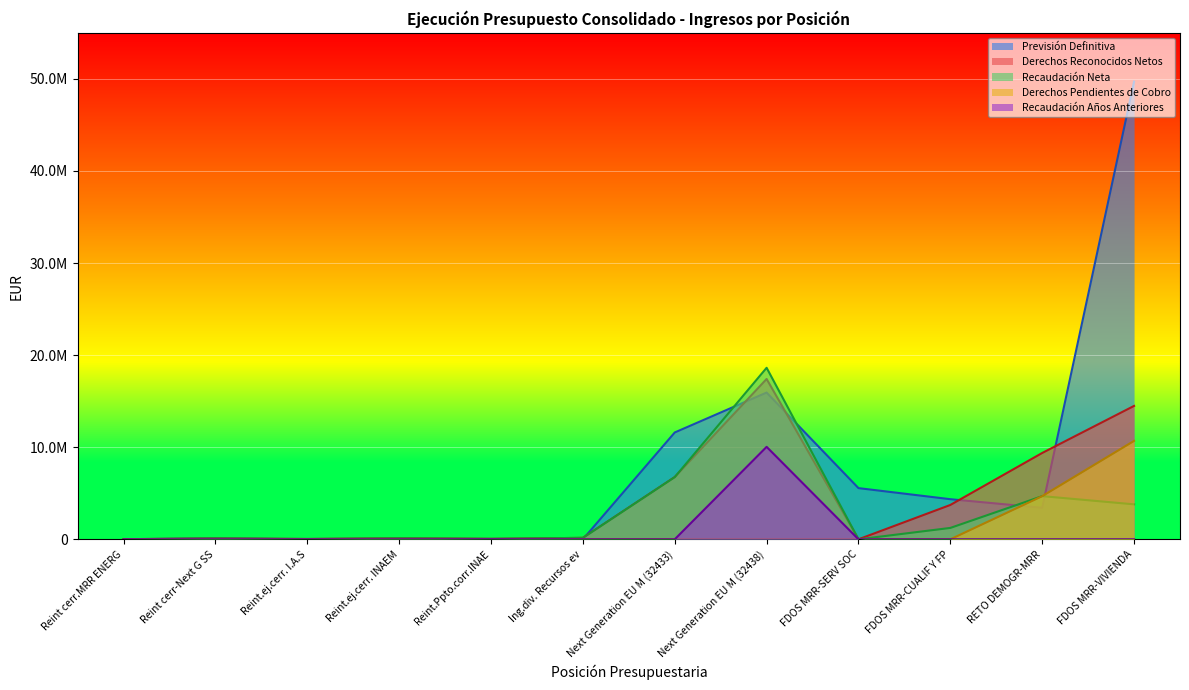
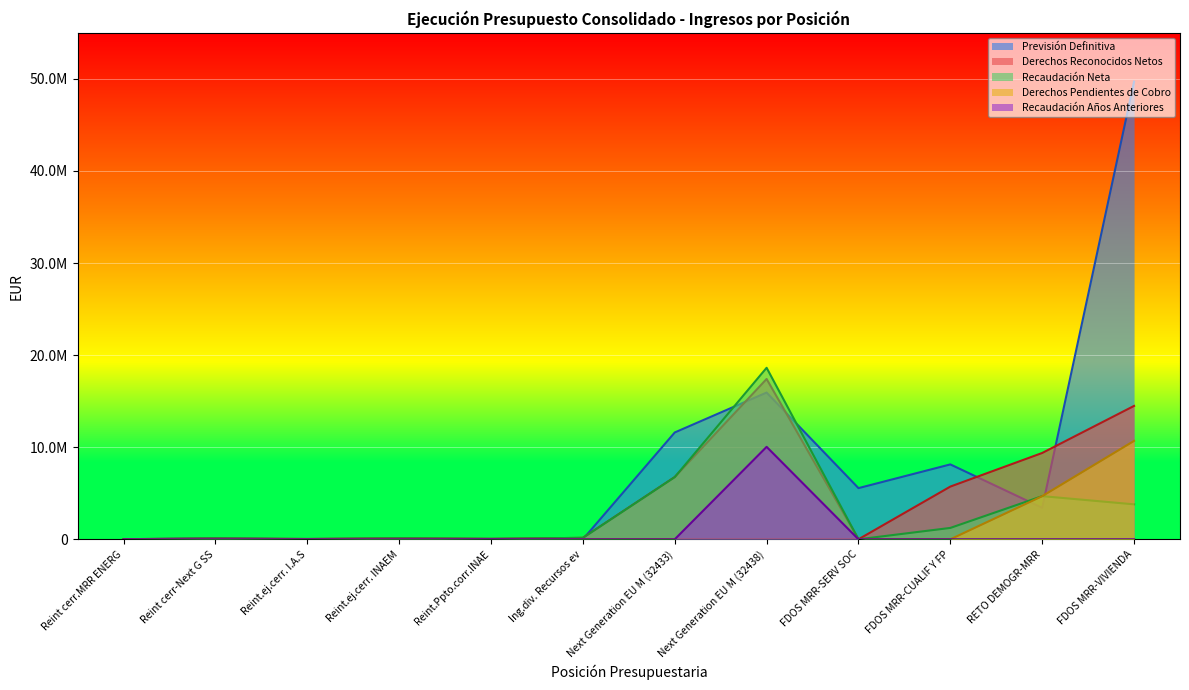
Previsión Definitiva, FDOS MRR-CUALIF Y FP: 4000000 -> 8000000
Derechos Reconocidos Netos, FDOS MRR-CUALIF Y FP: 4000000 -> 6000000
